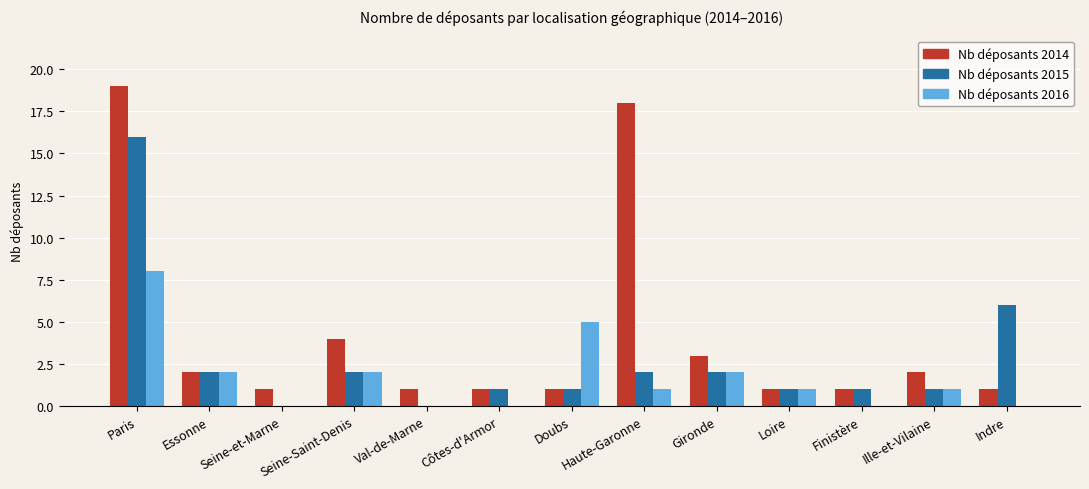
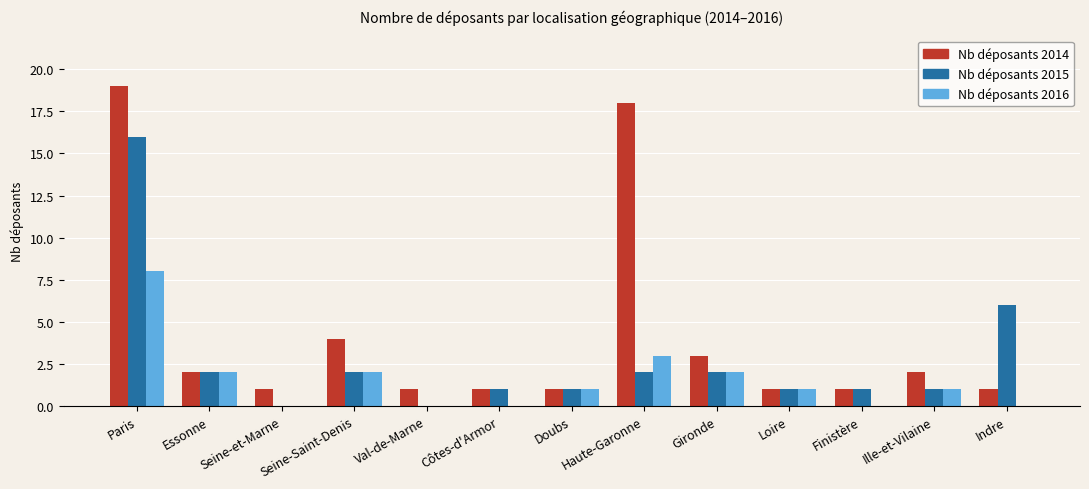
Nb déposants 2016, Doubs: 5 -> 1
Nb déposants 2016, Haute-Garonne: 1 -> 3
